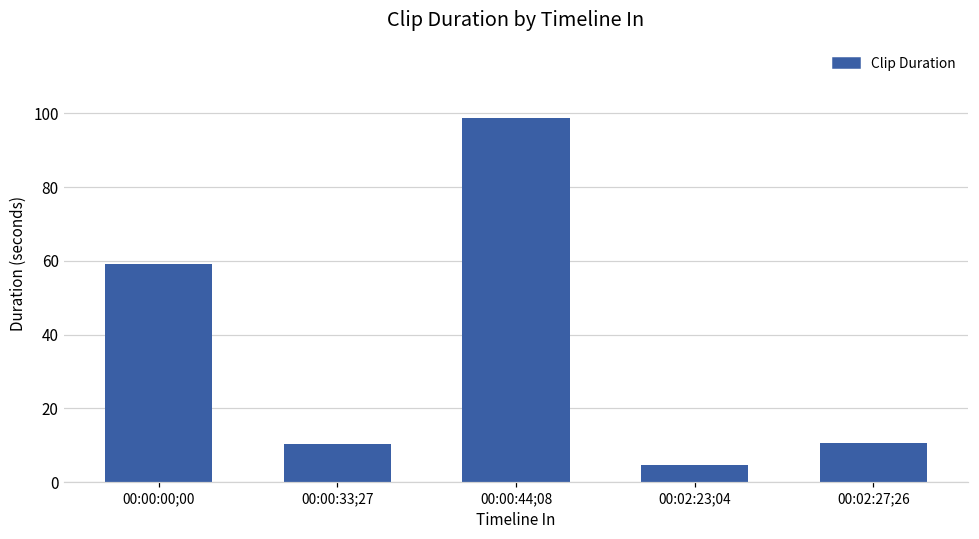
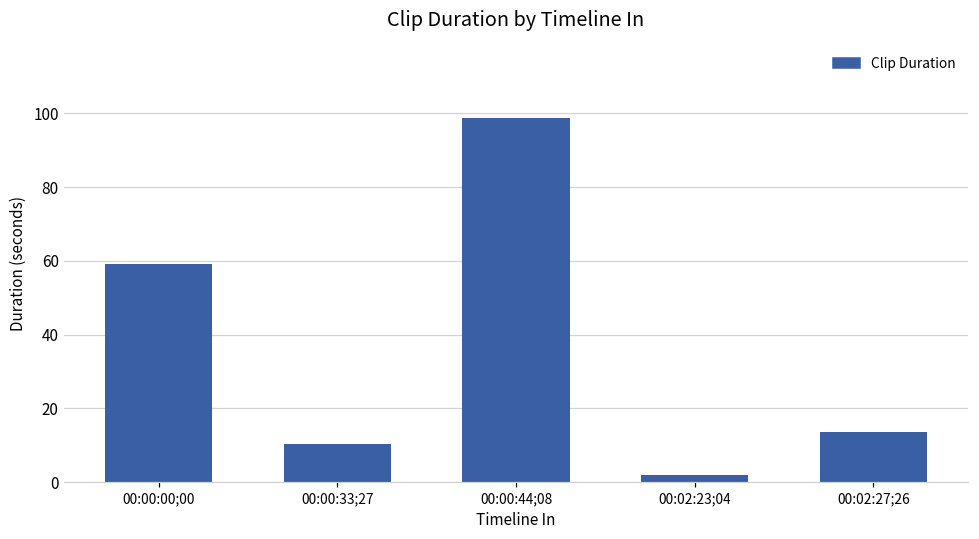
00:02:23;04: 5 -> 2
00:02:27;26: 11 -> 14
